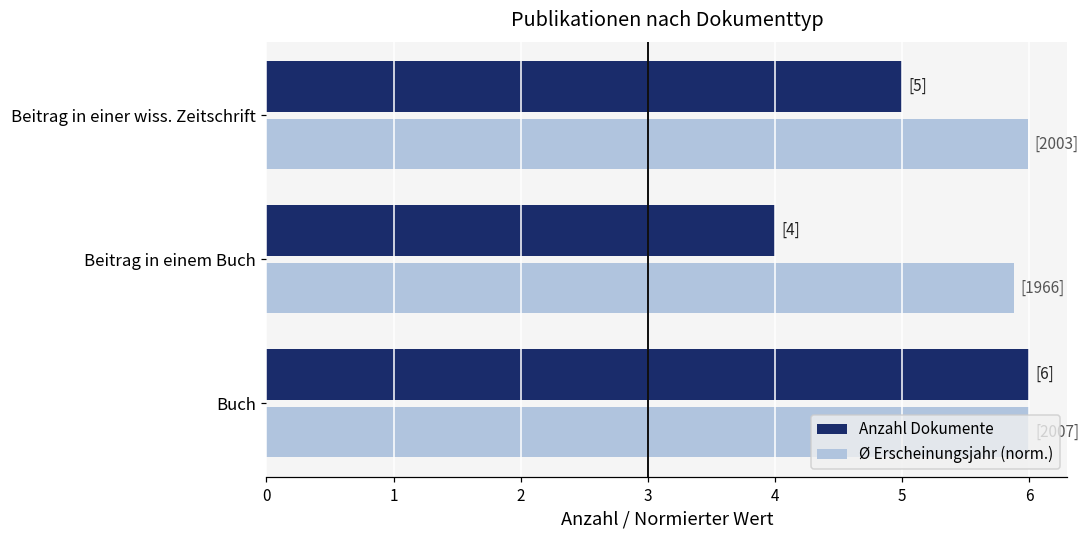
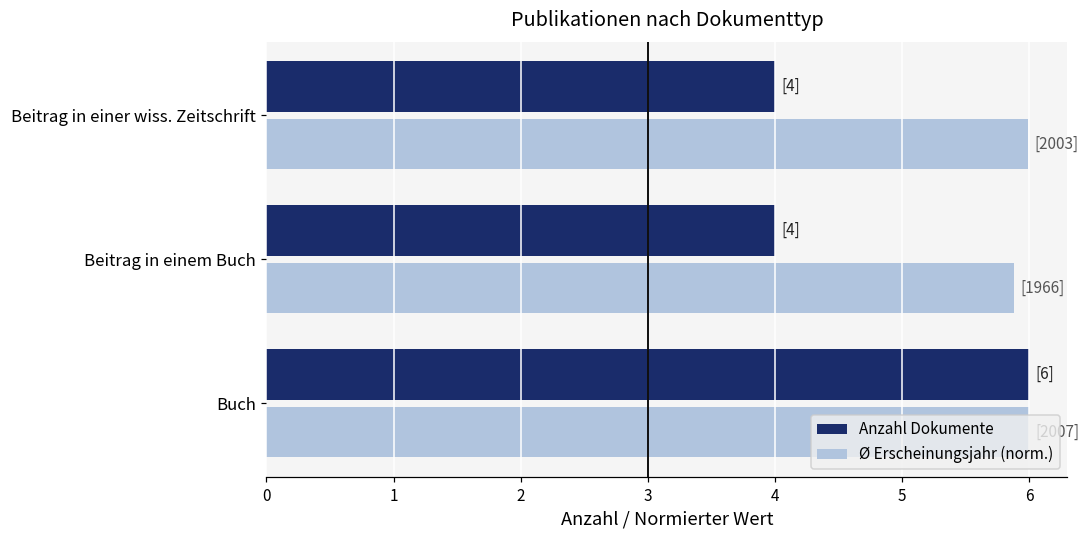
Anzahl Dokumente, Beitrag in einer wiss. Zeitschrift: 5] -> 4]
